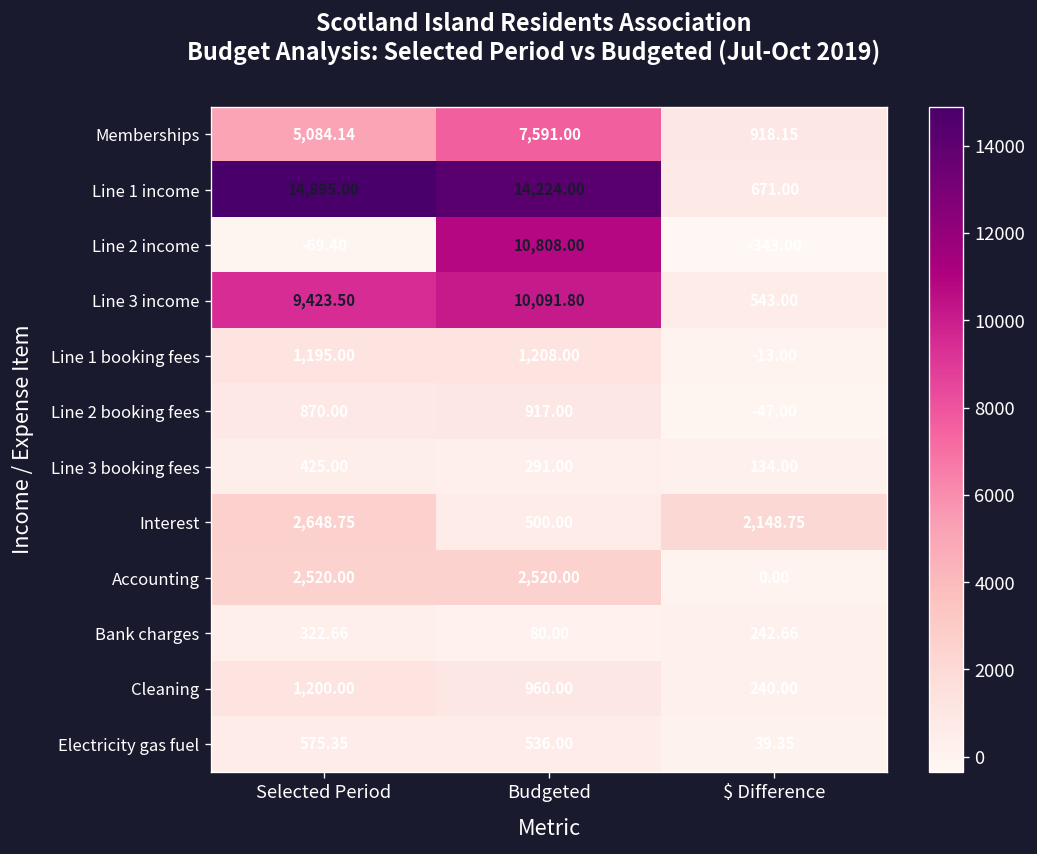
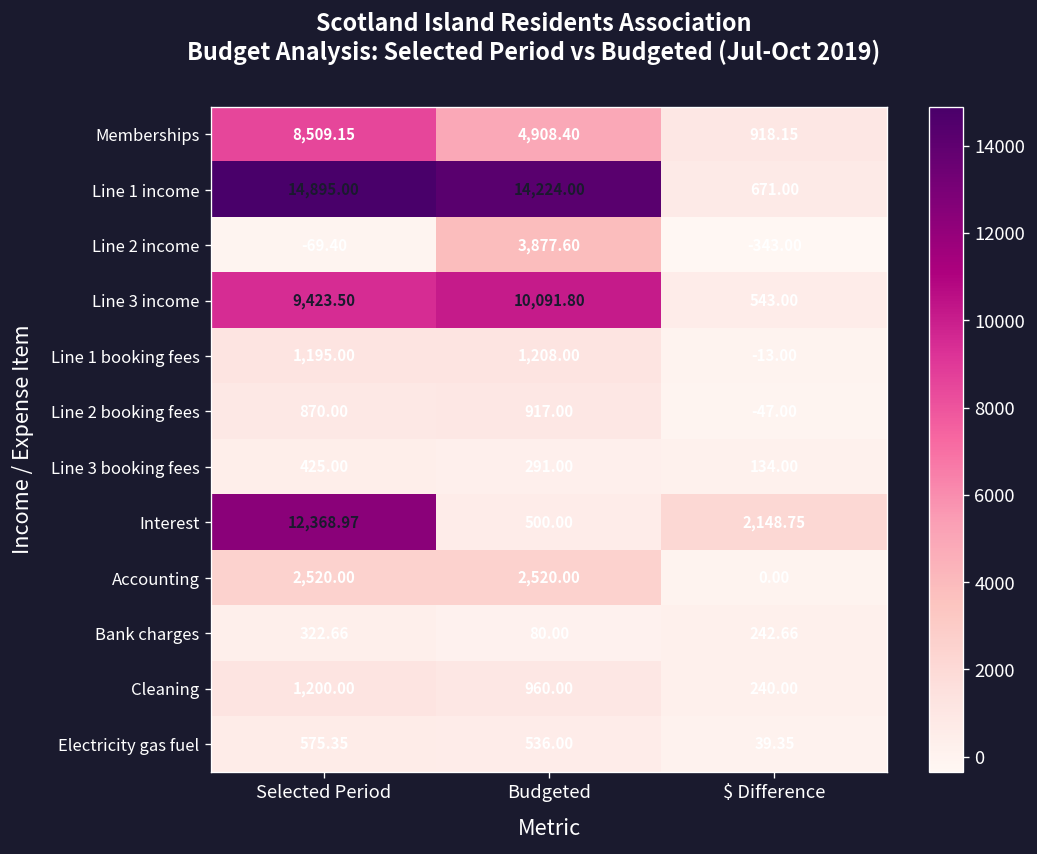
Memberships, Selected Period: 5,084.14 -> 8,509.15
Memberships, Budgeted: 7,591.00 -> 4,908.40
Line 2 income, Budgeted: 10,808.00 -> 3,877.60
Interest, Selected Period: 2,648.75 -> 12,368.97
